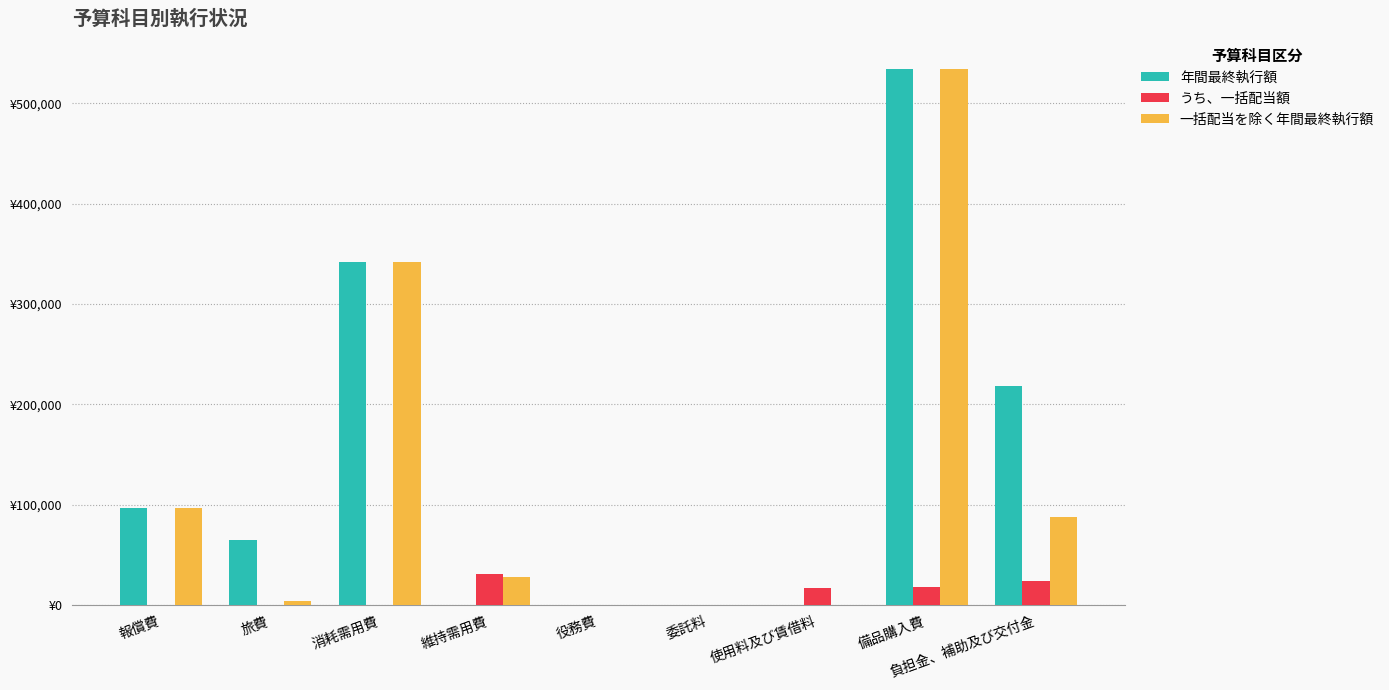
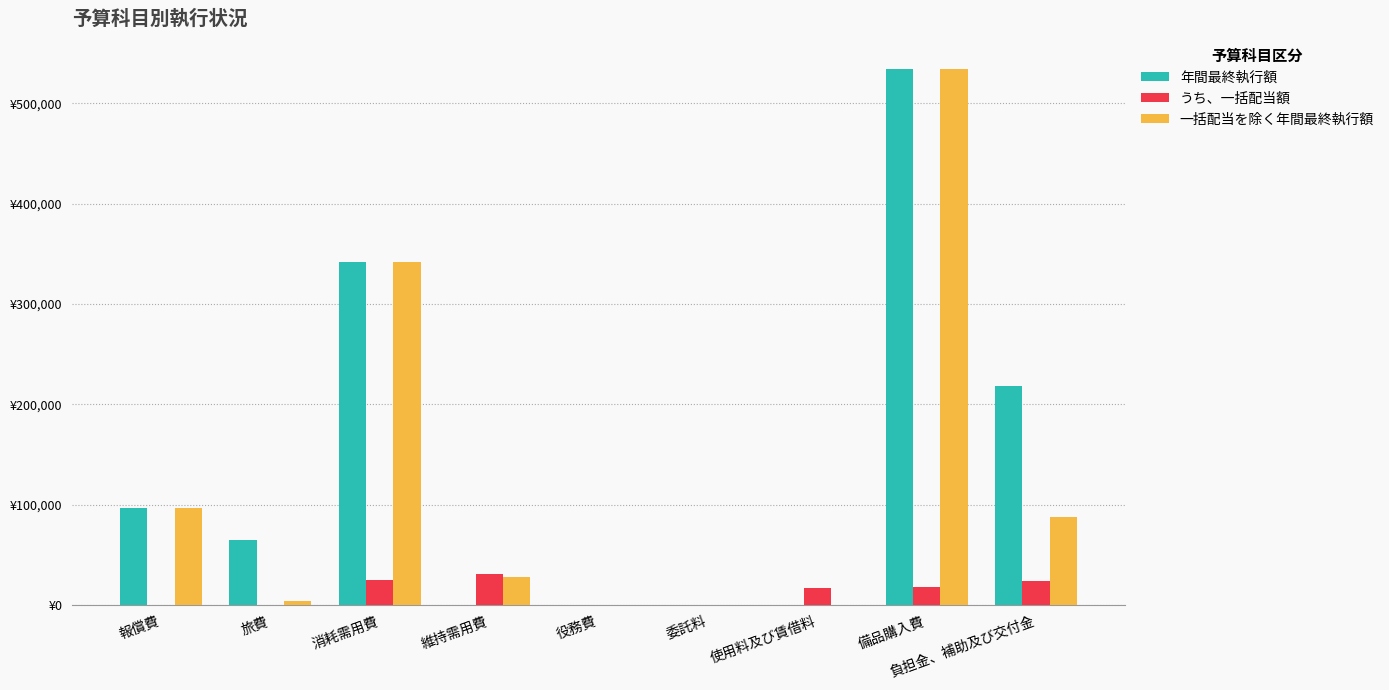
うち、一括配当額, 消耗需用費: ¥0 -> ¥25,000
